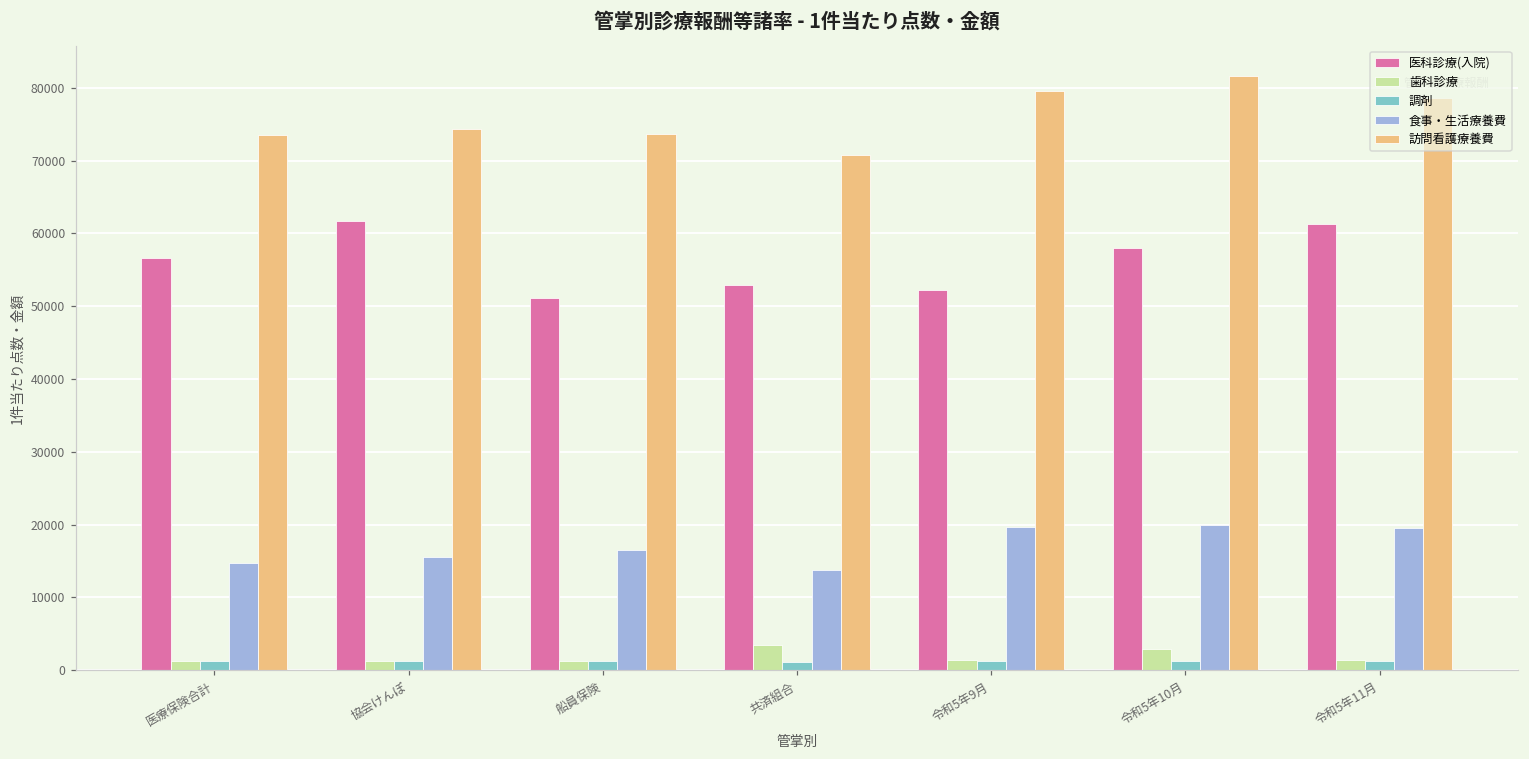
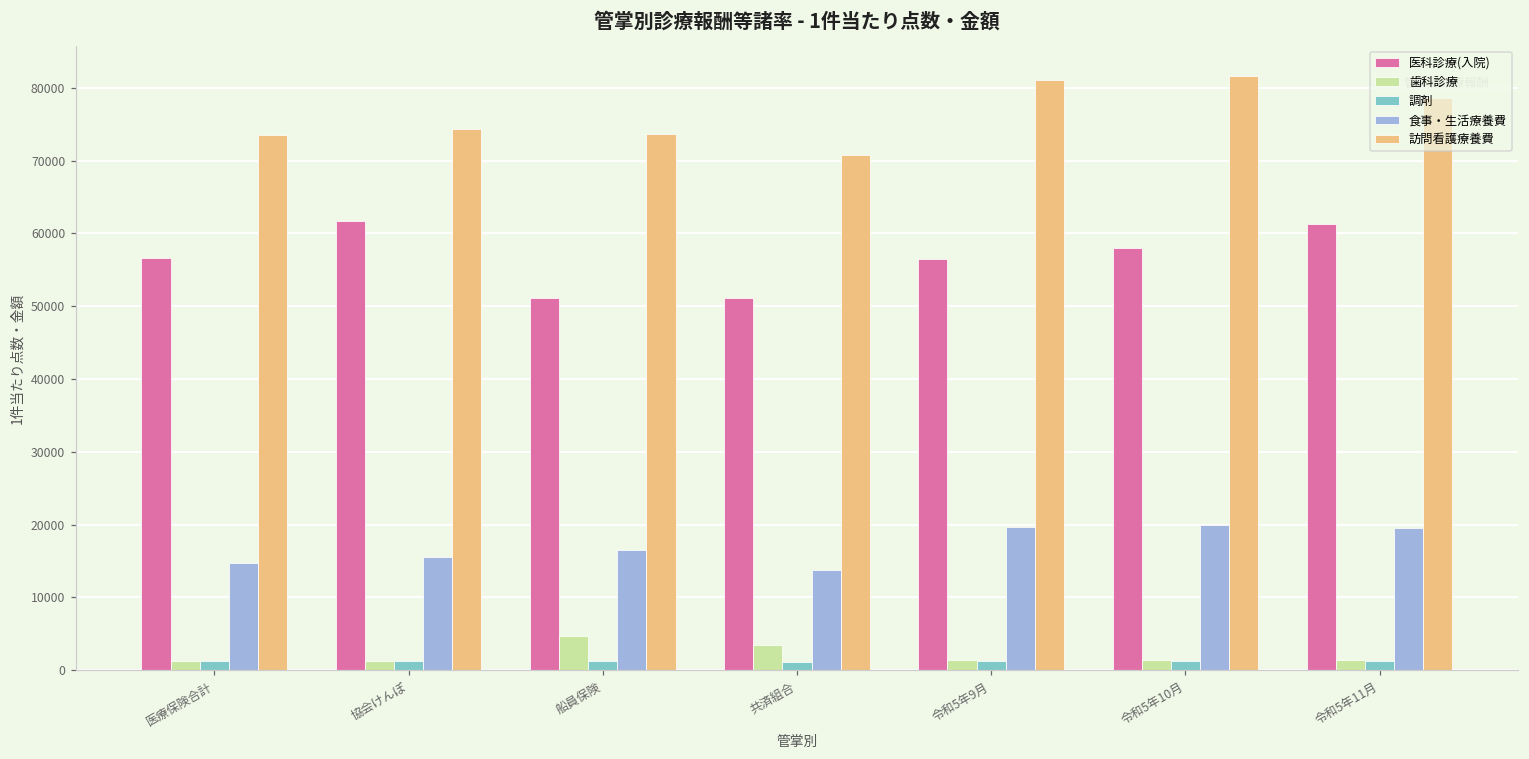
歯科診療, 船員保険: 1000 -> 5000
医科診療(入院), 共済組合: 53000 -> 51000
医科診療(入院), 令和5年9月: 52000 -> 56000
訪問看護療養費, 令和5年9月: 80000 -> 81000
歯科診療, 令和5年10月: 3000 -> 1000
